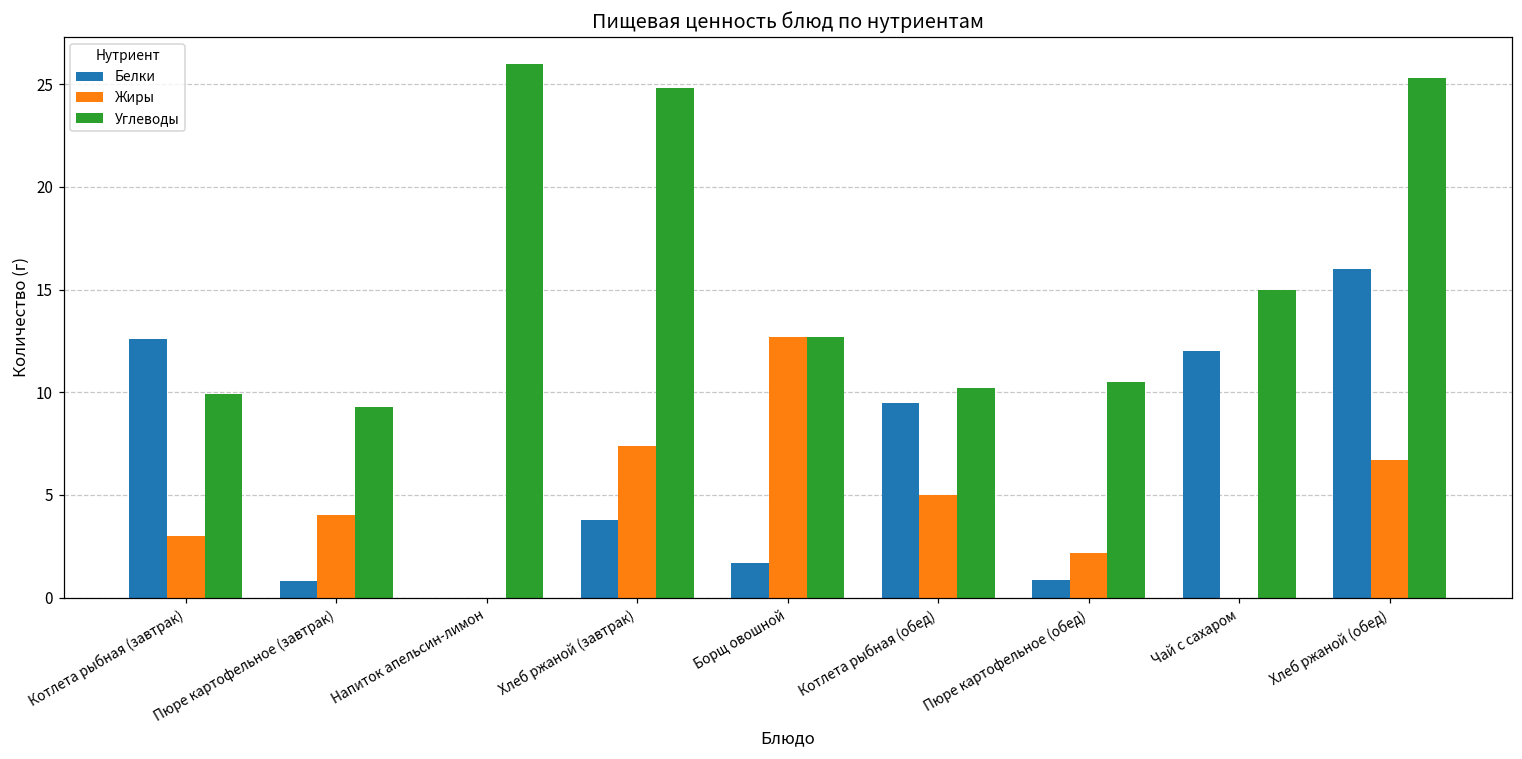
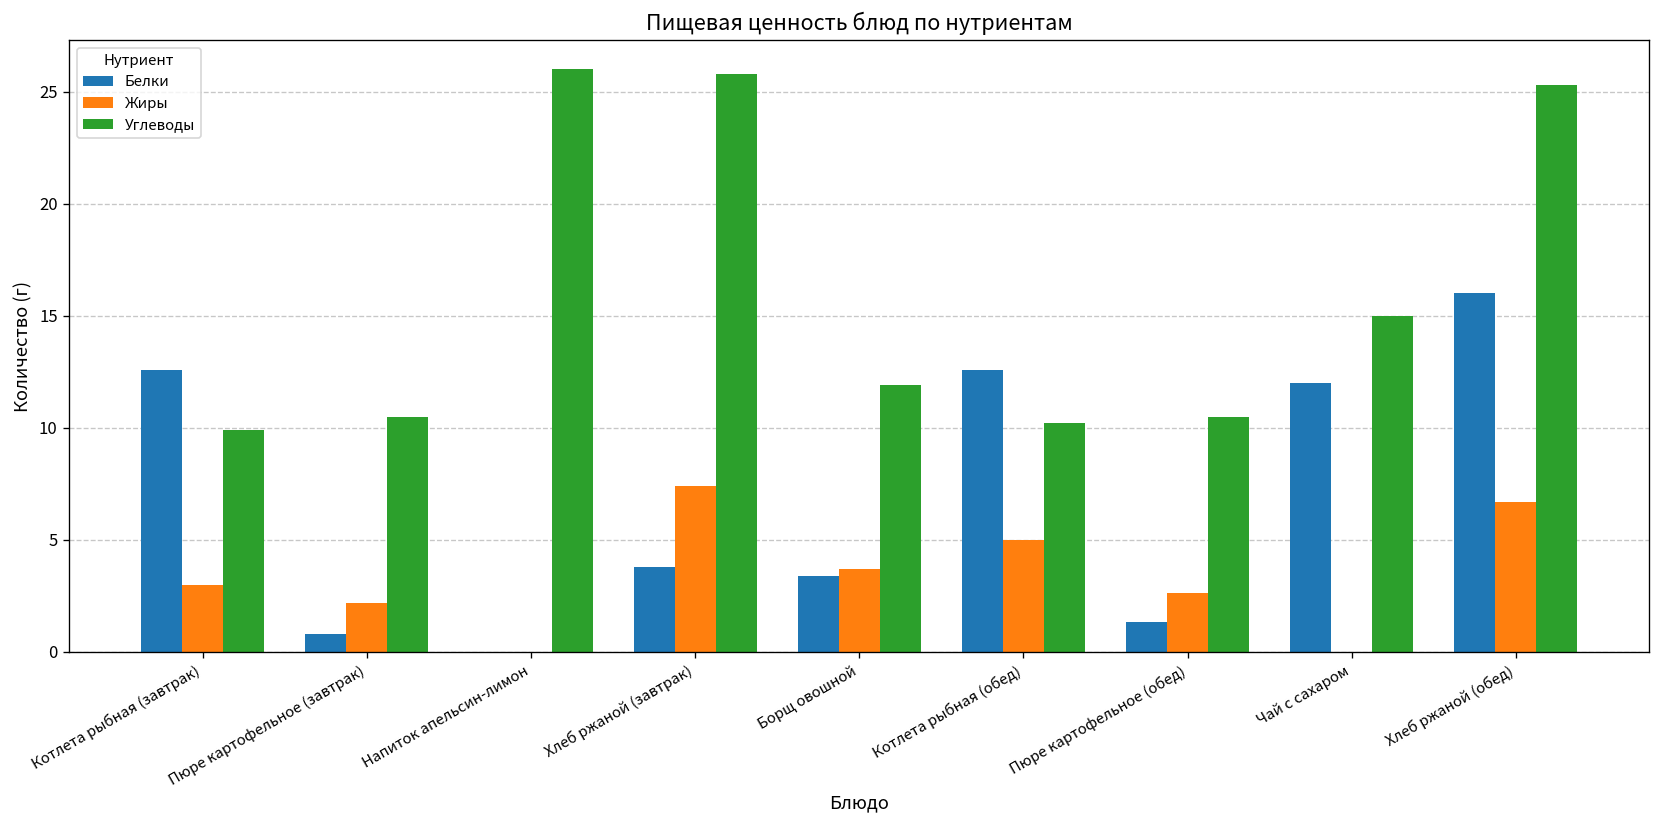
Жиры, Пюре картофельное (завтрак): 4.0 -> 2.2
Углеводы, Пюре картофельное (завтрак): 9.3 -> 10.5
Углеводы, Хлеб ржаной (завтрак): 24.8 -> 25.8
Белки, Борщ овошной: 1.7 -> 3.4
Жиры, Борщ овошной: 12.7 -> 3.7
Углеводы, Борщ овошной: 12.7 -> 11.9
Белки, Котлета рыбная (обед): 9.5 -> 12.6
Белки, Пюре картофельное (обед): 0.9 -> 1.4
Жиры, Пюре картофельное (обед): 2.2 -> 2.6
